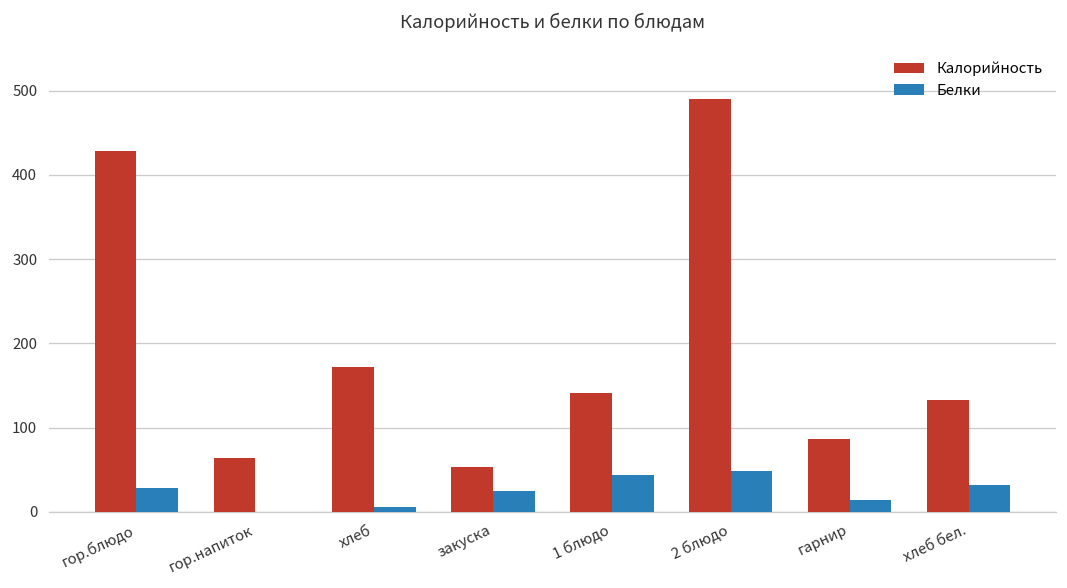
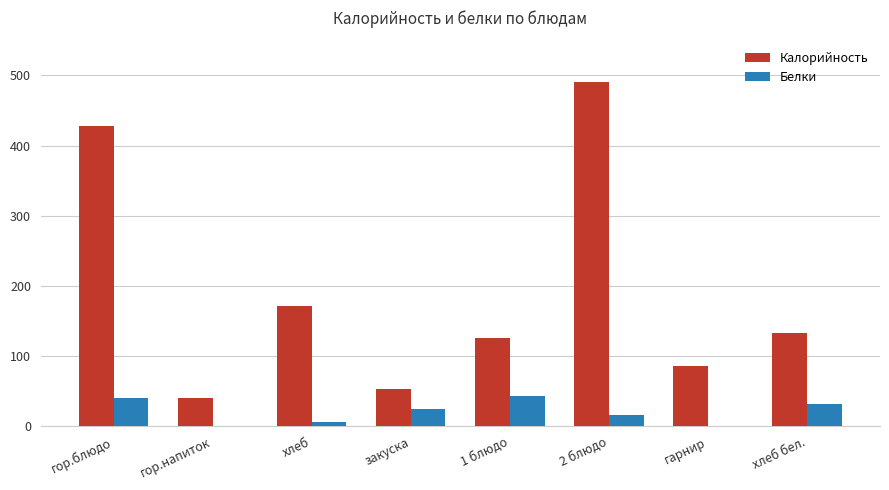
Белки, гор.блюдо: 30 -> 40
Калорийность, гор.напиток: 60 -> 40
Калорийность, 1 блюдо: 140 -> 130
Белки, 2 блюдо: 50 -> 20
Белки, гарнир: 10 -> 0
